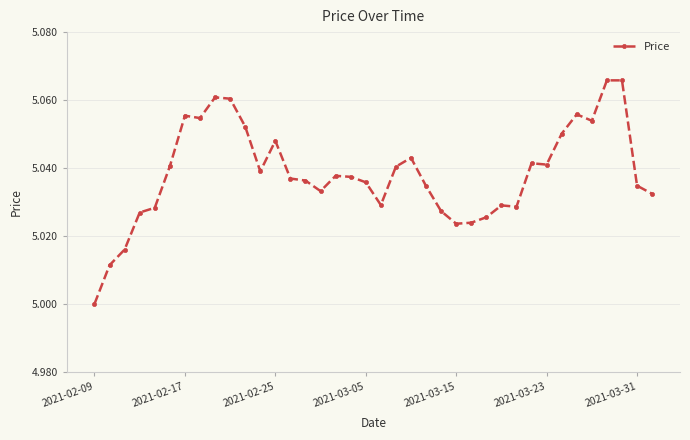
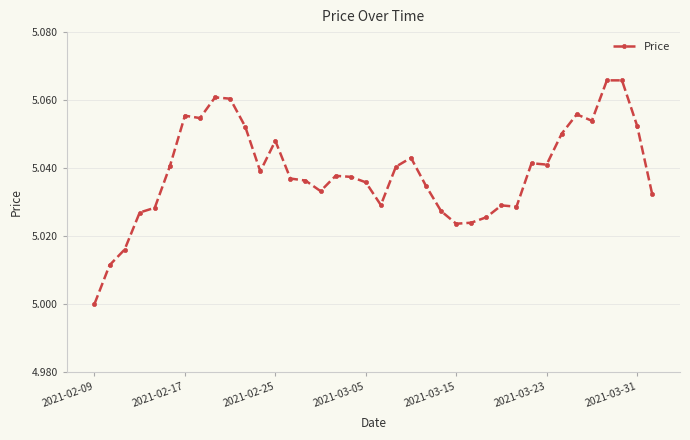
2021-03-31: 5.035 -> 5.053
